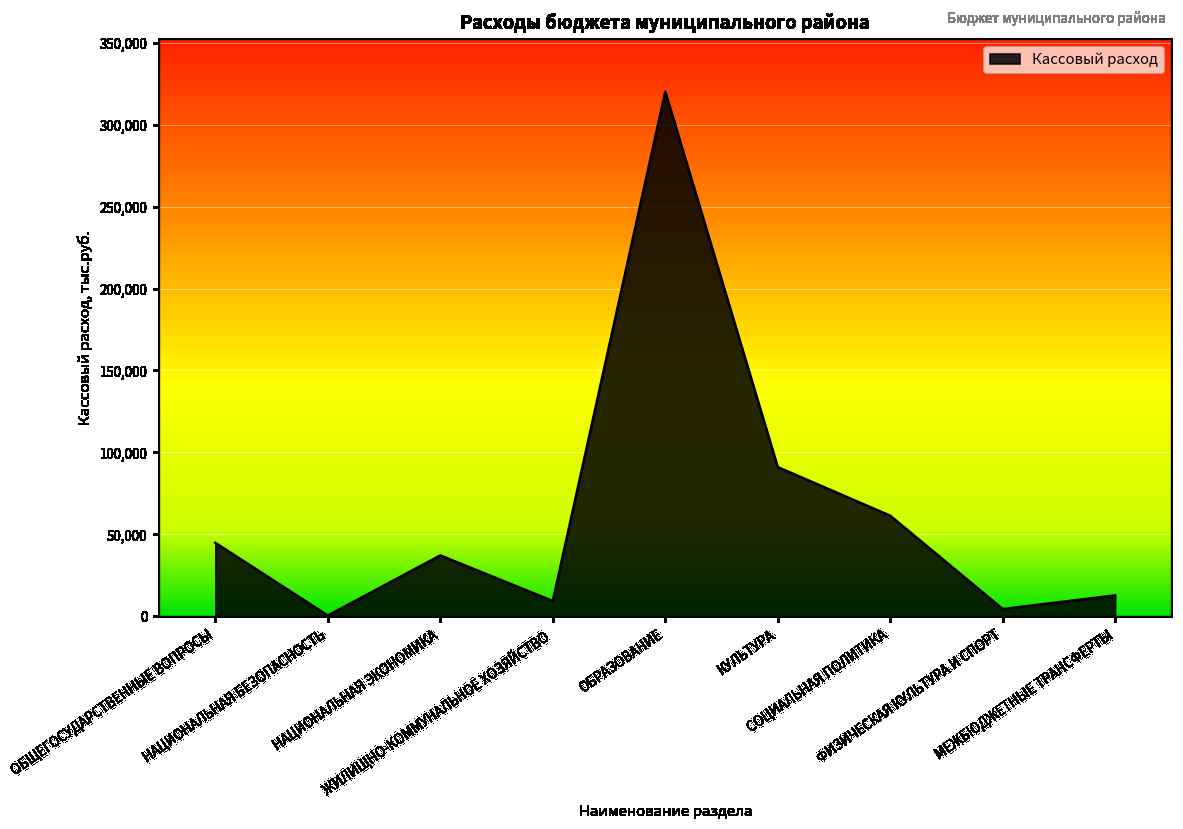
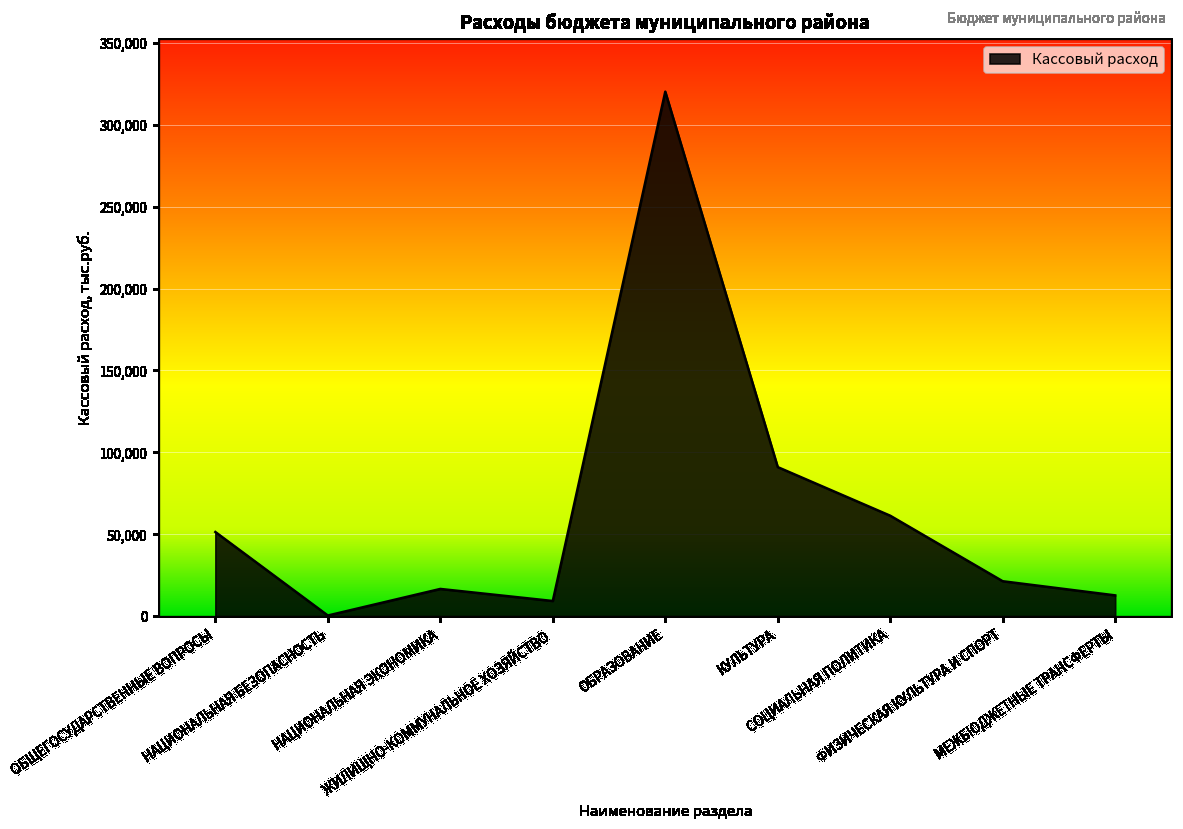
ОБЩЕГОСУДАРСТВЕННЫЕ ВОПРОСЫ: 45,000 -> 51,000
НАЦИОНАЛЬНАЯ ЭКОНОМИКА: 37,000 -> 17,000
ФИЗИЧЕСКАЯ КУЛЬТУРА И СПОРТ: 4,000 -> 21,000
